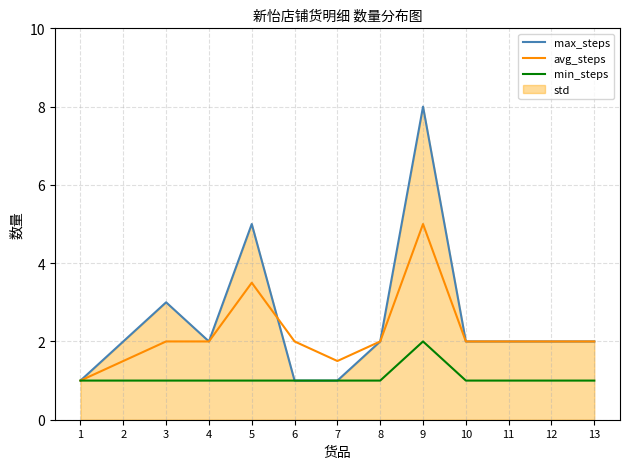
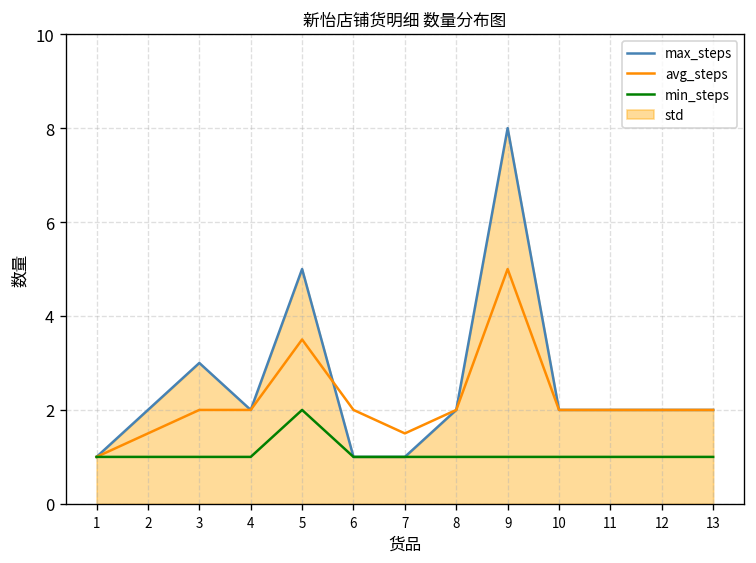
min_steps, 5: 1 -> 2
min_steps, 9: 2 -> 1
